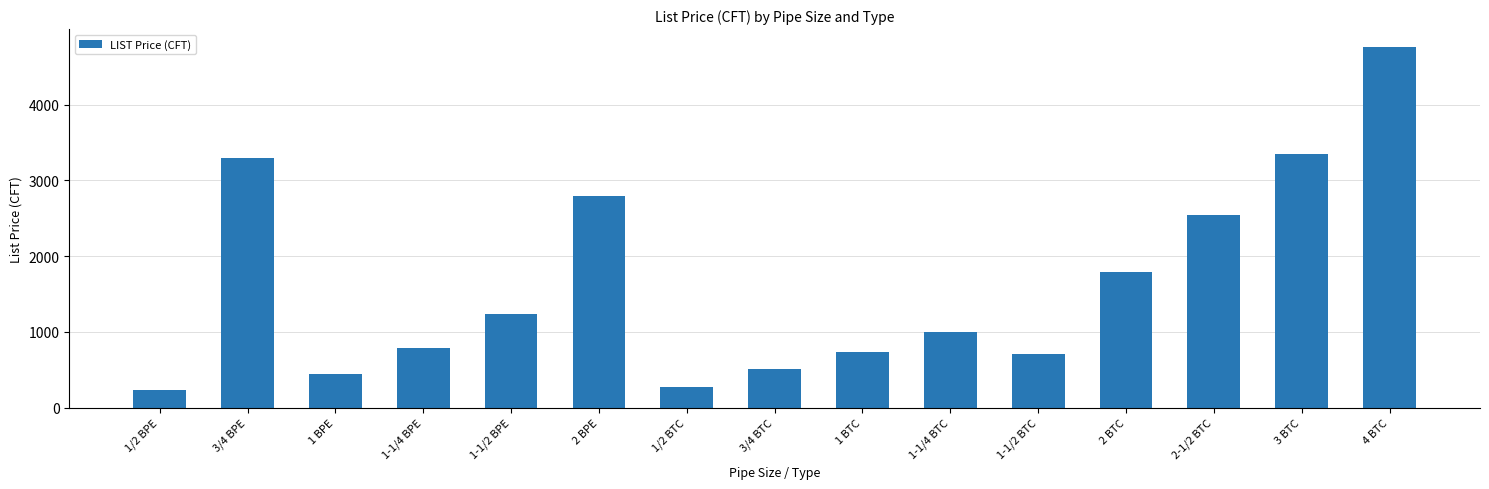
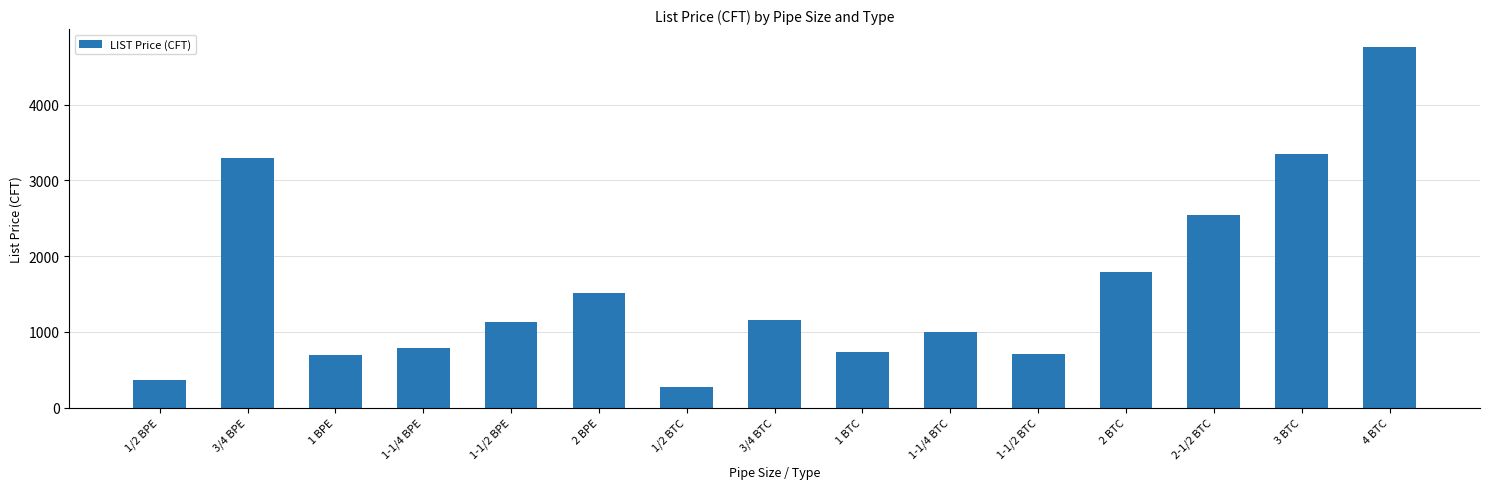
1/2 BPE: 200 -> 400
1 BPE: 500 -> 700
1-1/2 BPE: 1200 -> 1100
2 BPE: 2800 -> 1500
3/4 BTC: 500 -> 1200
